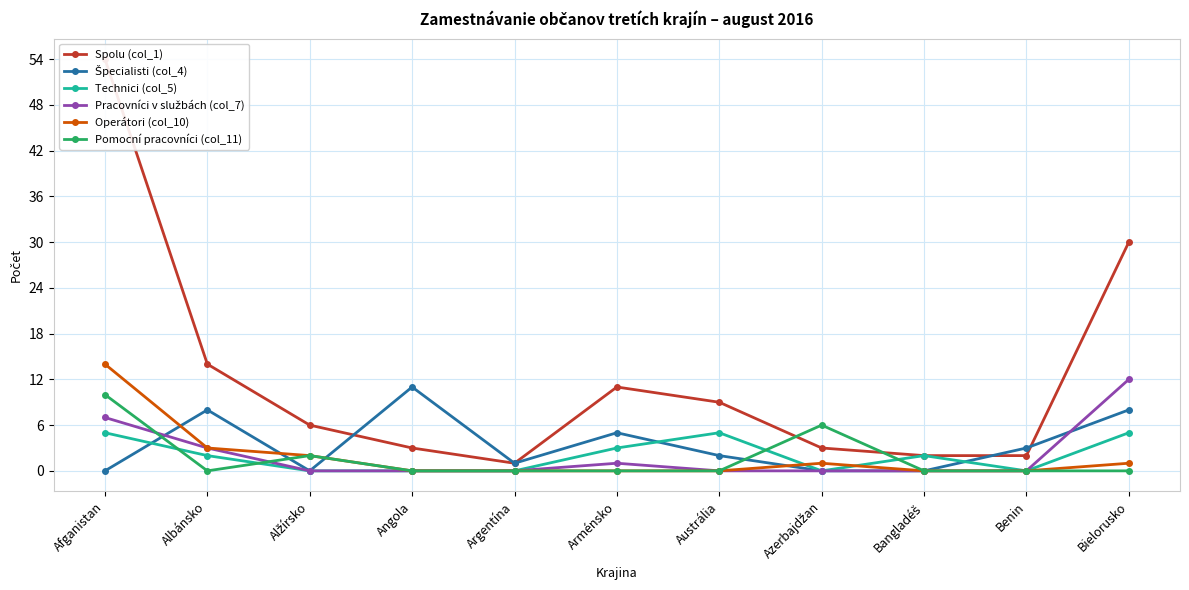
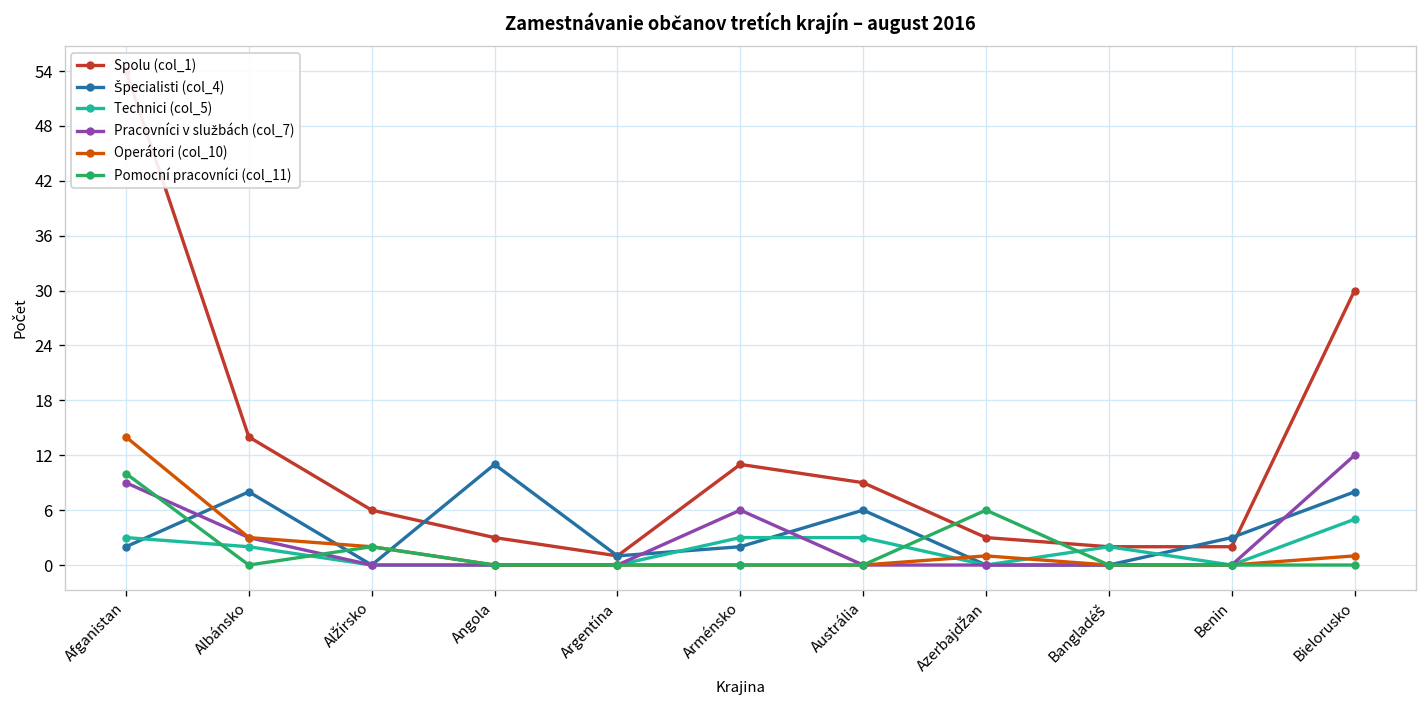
Špecialisti (col_4), Afganistan: 0 -> 2
Technici (col_5), Afganistan: 5 -> 3
Pracovníci v službách (col_7), Afganistan: 7 -> 9
Špecialisti (col_4), Arménsko: 5 -> 2
Pracovníci v službách (col_7), Arménsko: 1 -> 6
Špecialisti (col_4), Austrália: 2 -> 6
Technici (col_5), Austrália: 5 -> 3
